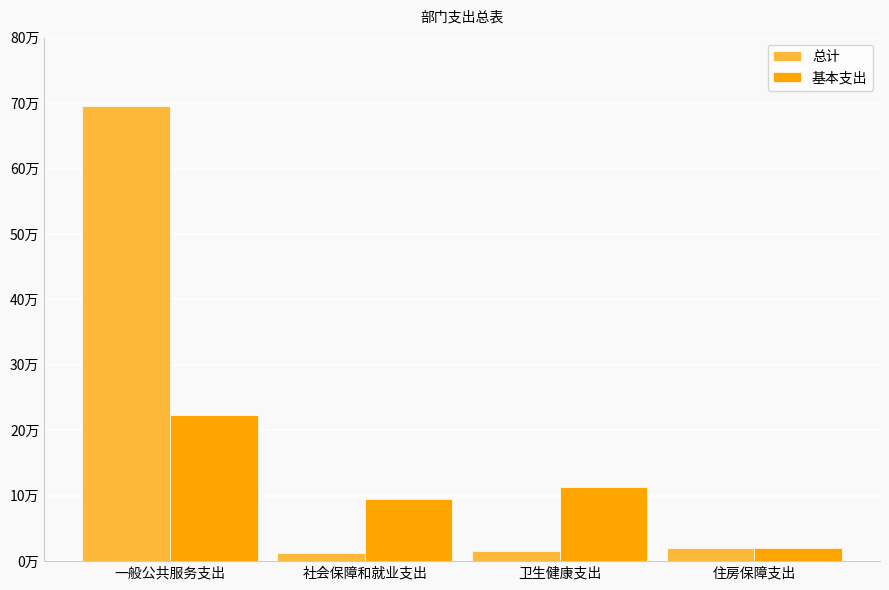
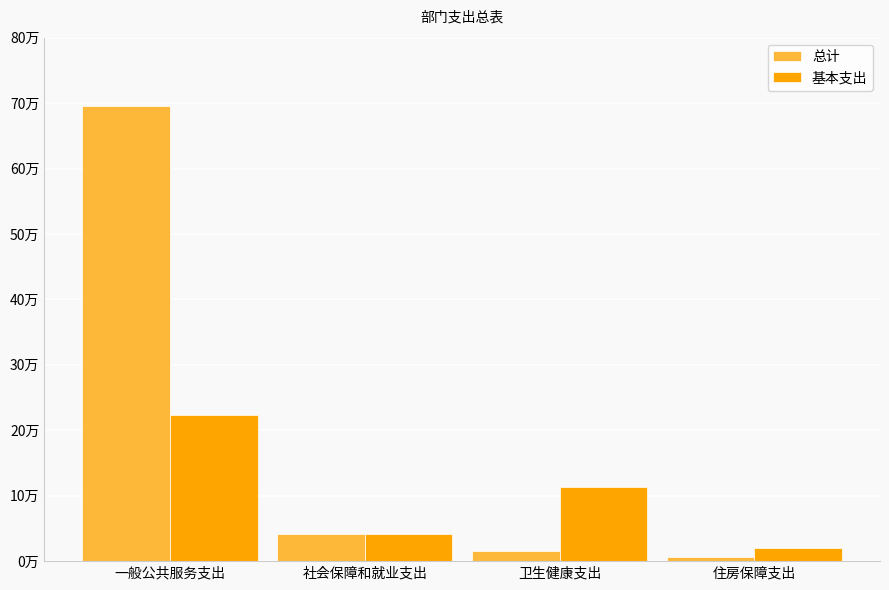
总计, 社会保障和就业支出: 1万 -> 4万
基本支出, 社会保障和就业支出: 10万 -> 4万
总计, 住房保障支出: 2万 -> 1万
